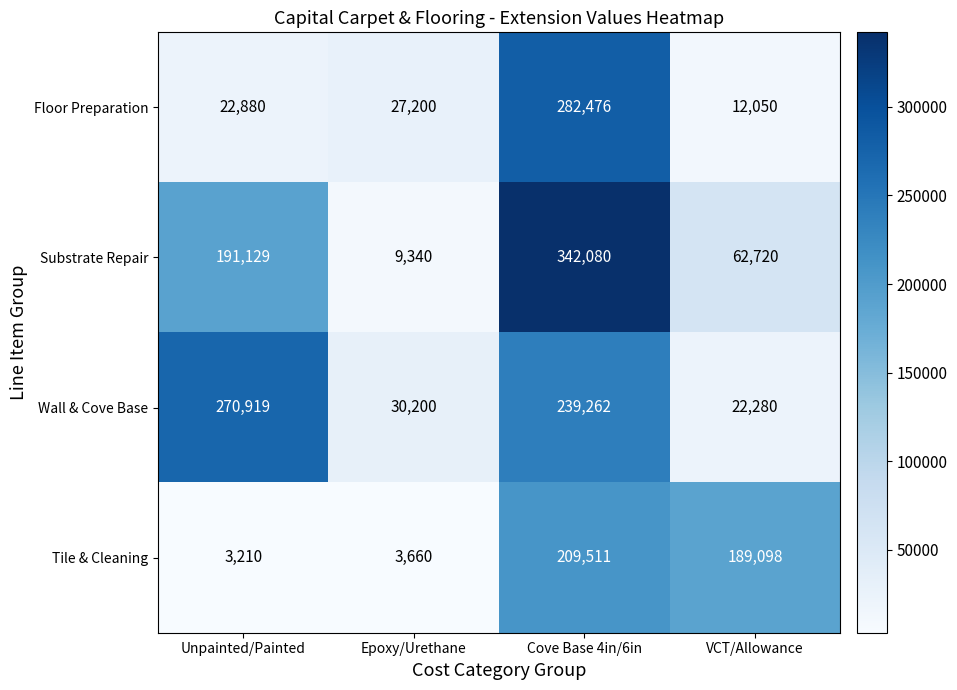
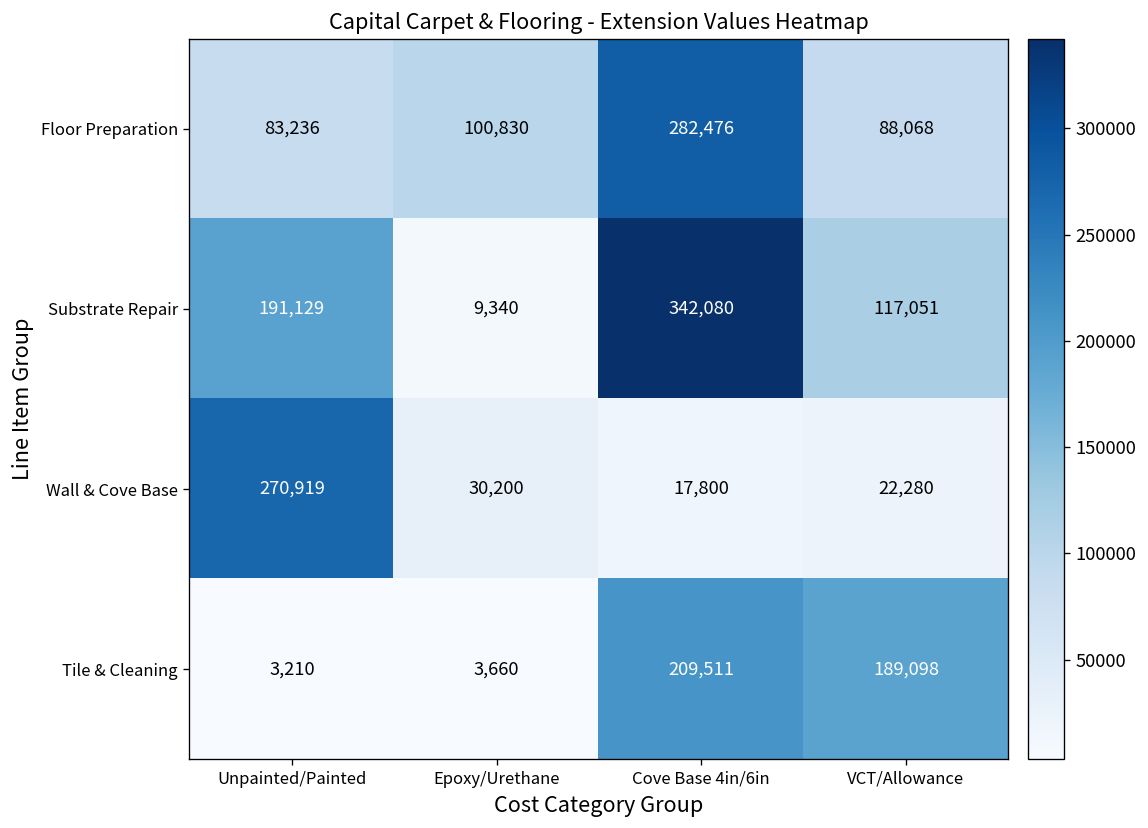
Floor Preparation, Unpainted/Painted: 22,880 -> 83,236
Floor Preparation, Epoxy/Urethane: 27,200 -> 100,830
Floor Preparation, VCT/Allowance: 12,050 -> 88,068
Substrate Repair, VCT/Allowance: 62,720 -> 117,051
Wall & Cove Base, Cove Base 4in/6in: 239,262 -> 17,800
